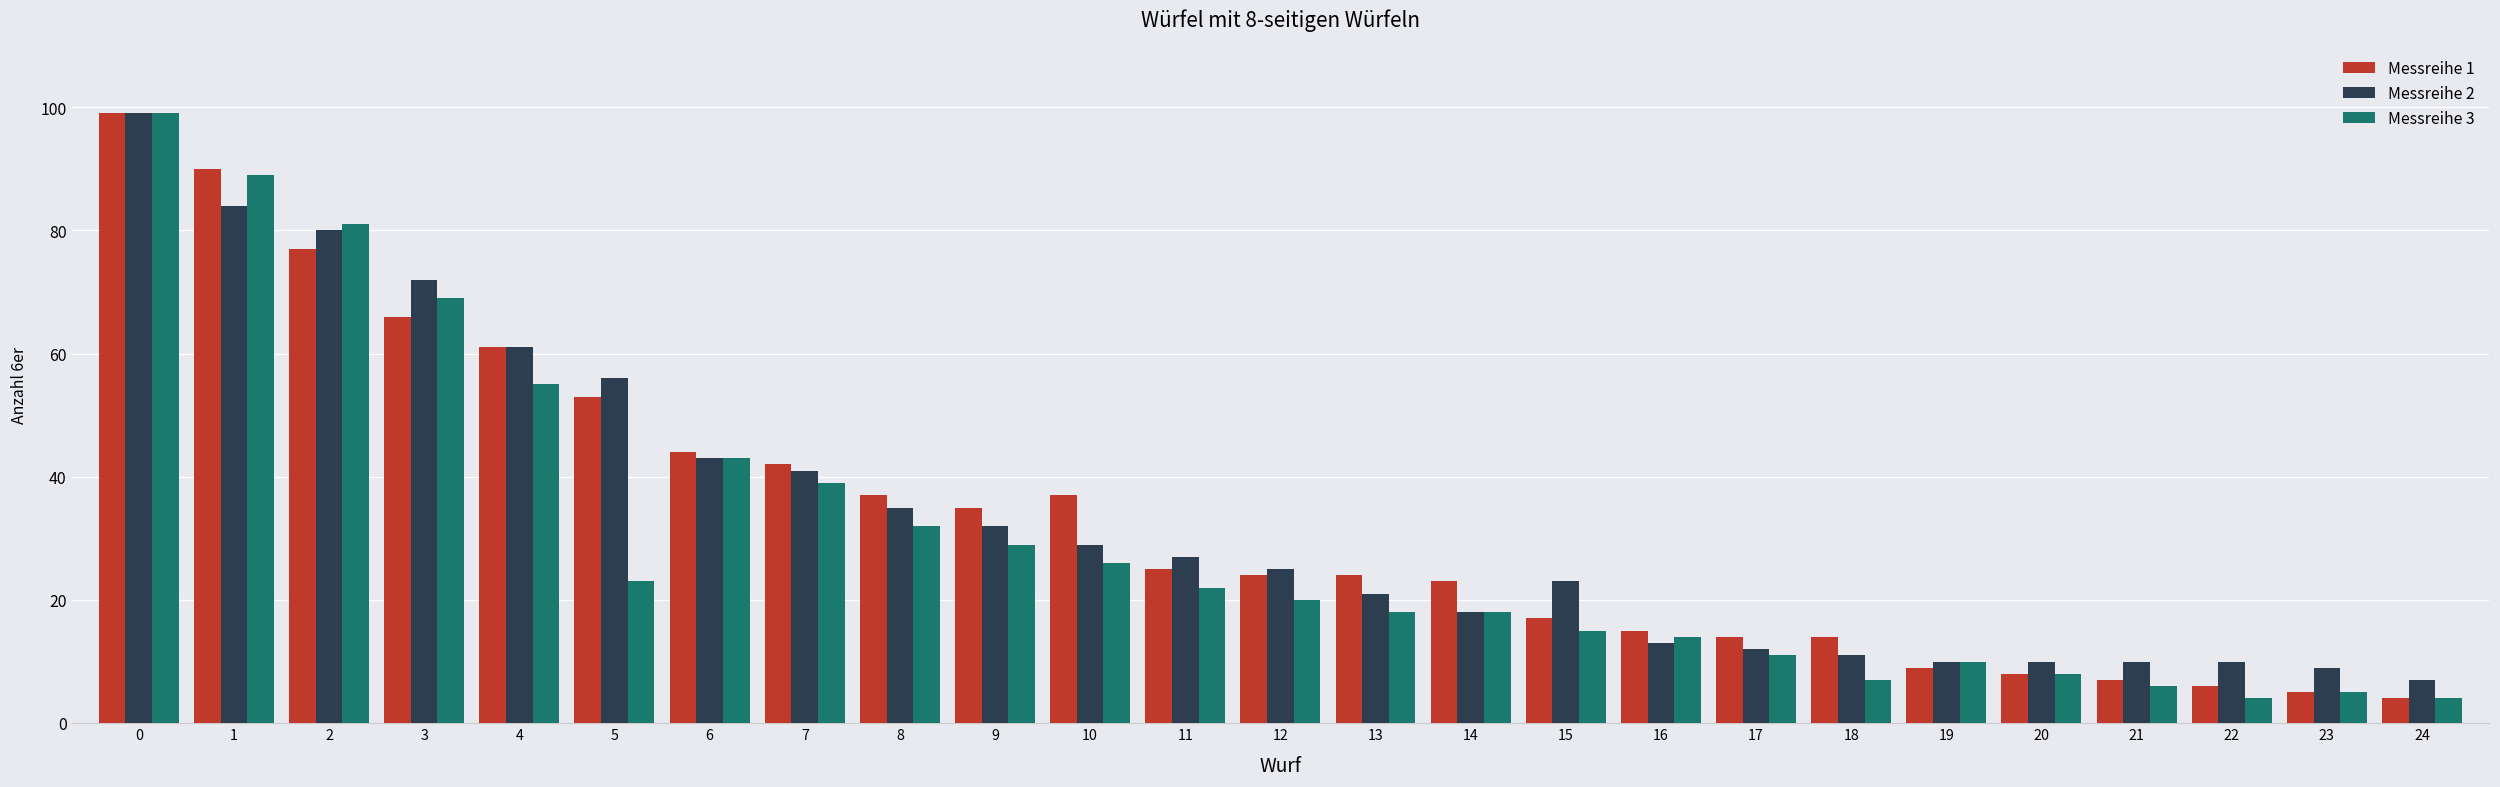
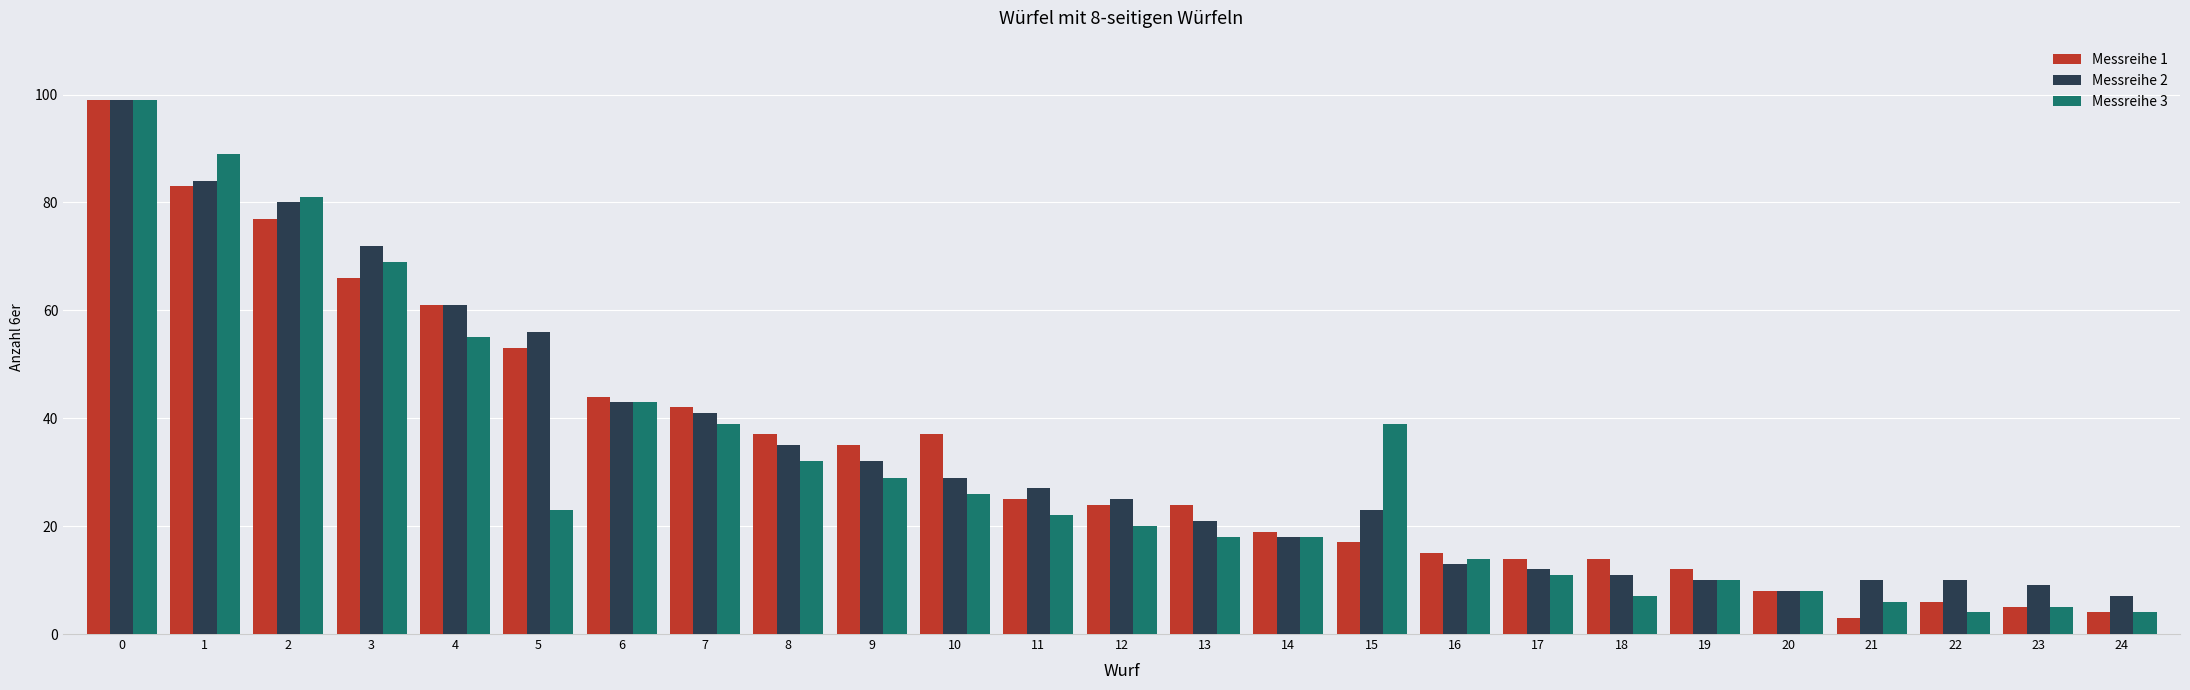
Messreihe 1, 1: 90 -> 83
Messreihe 1, 14: 23 -> 19
Messreihe 3, 15: 15 -> 39
Messreihe 1, 19: 9 -> 12
Messreihe 2, 20: 10 -> 8
Messreihe 1, 21: 7 -> 3
